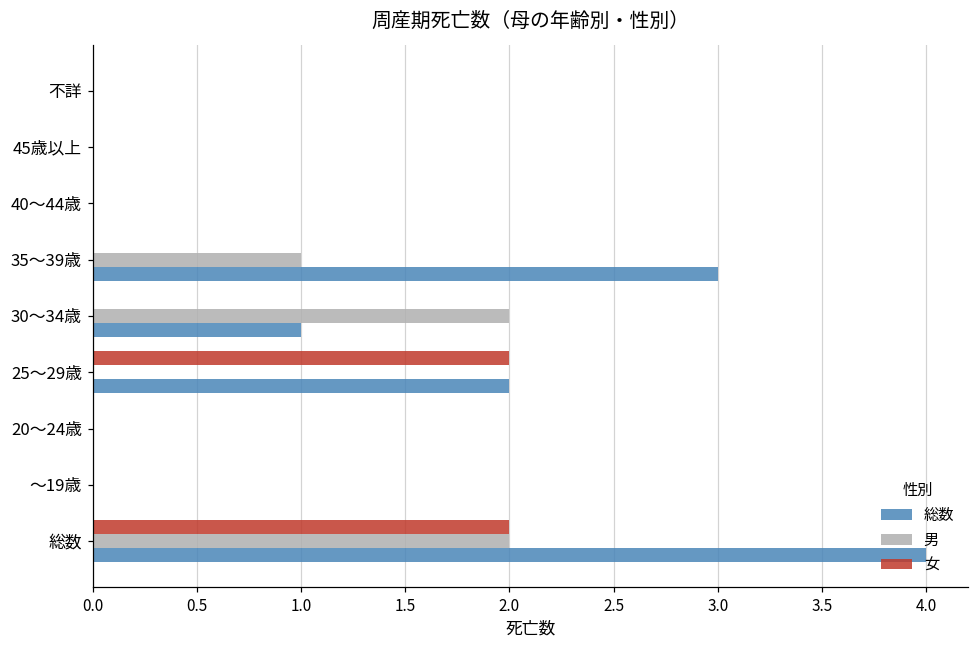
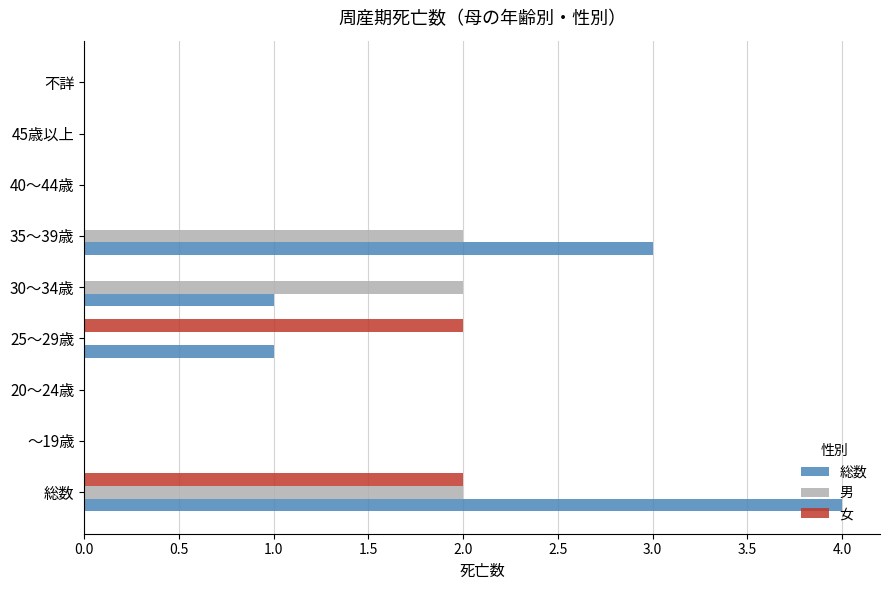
男, 35～39歳: 1 -> 2
総数, 25～29歳: 2 -> 1
